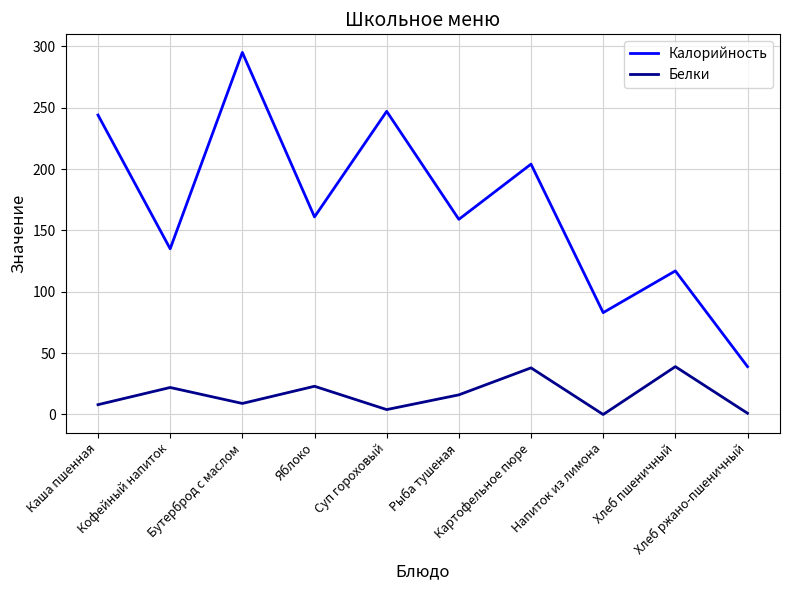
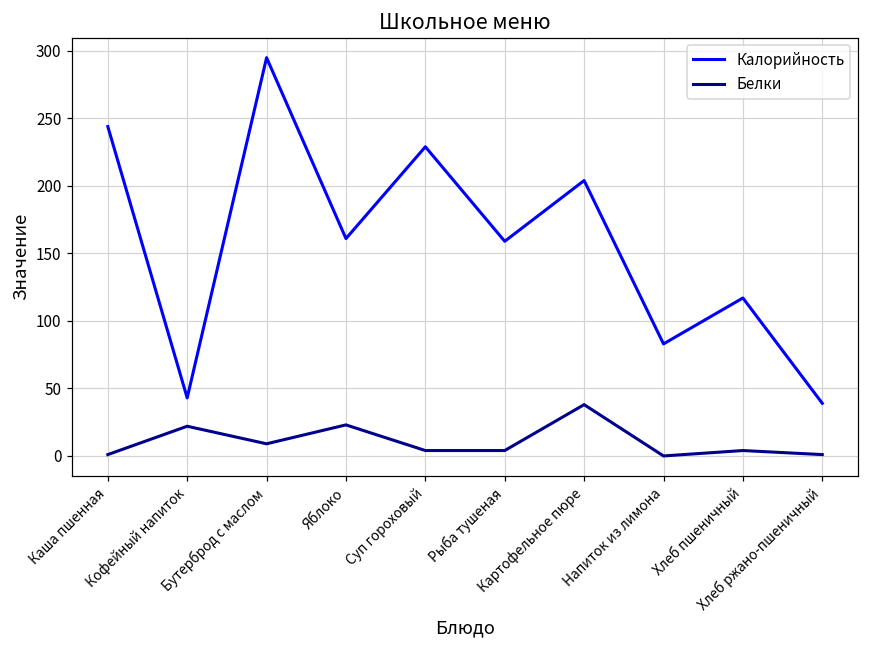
Белки, Каша пшенная: 8 -> 1
Калорийность, Кофейный напиток: 135 -> 43
Калорийность, Суп гороховый: 247 -> 229
Белки, Рыба тушеная: 16 -> 4
Белки, Хлеб пшеничный: 39 -> 4
